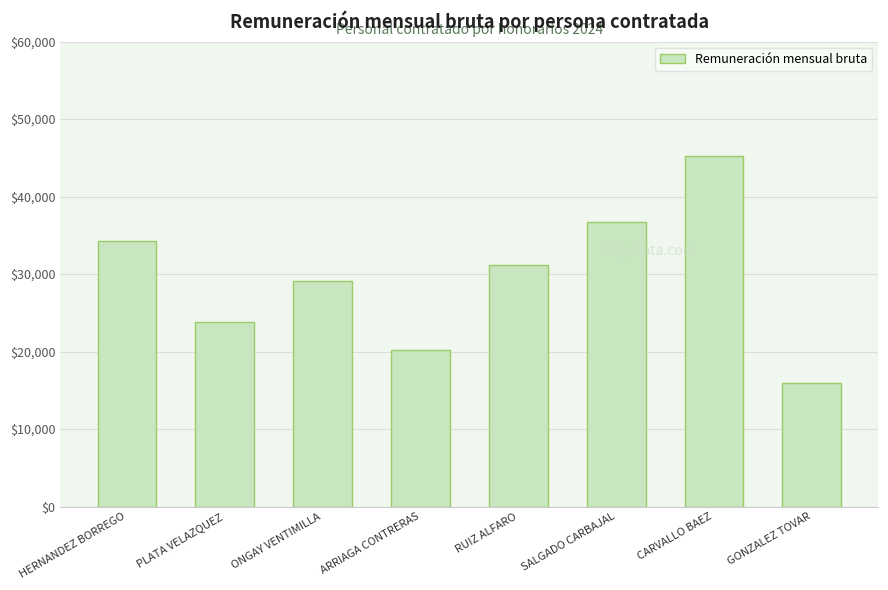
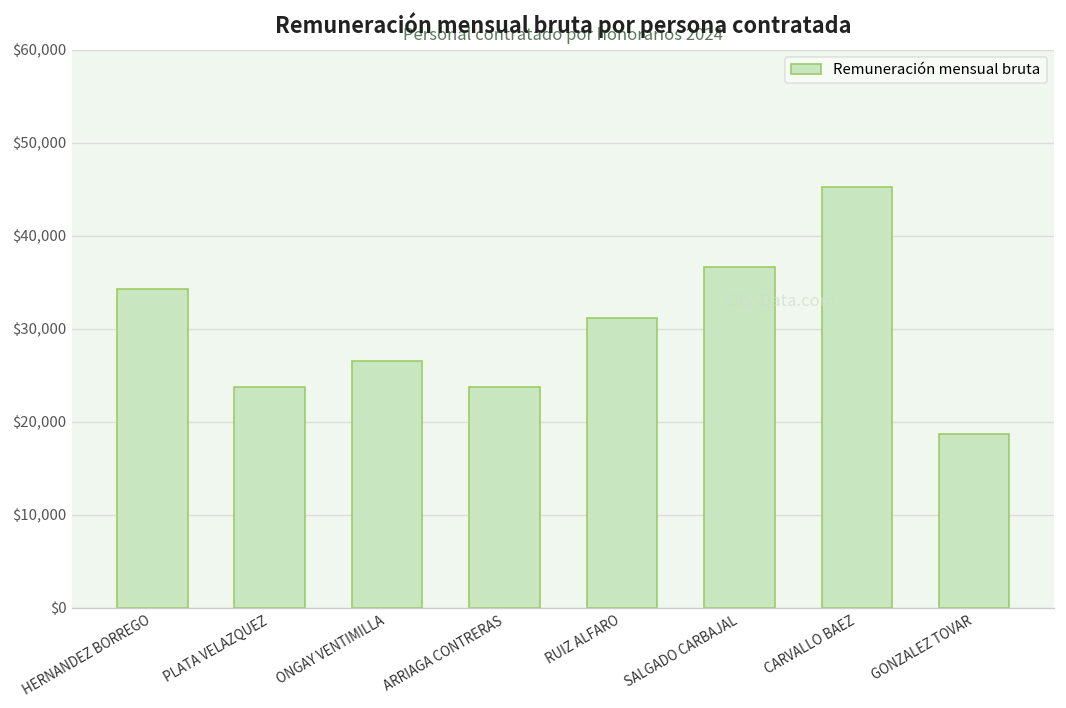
ONGAY VENTIMILLA: $29,000 -> $27,000
ARRIAGA CONTRERAS: $20,000 -> $24,000
GONZALEZ TOVAR: $16,000 -> $19,000
